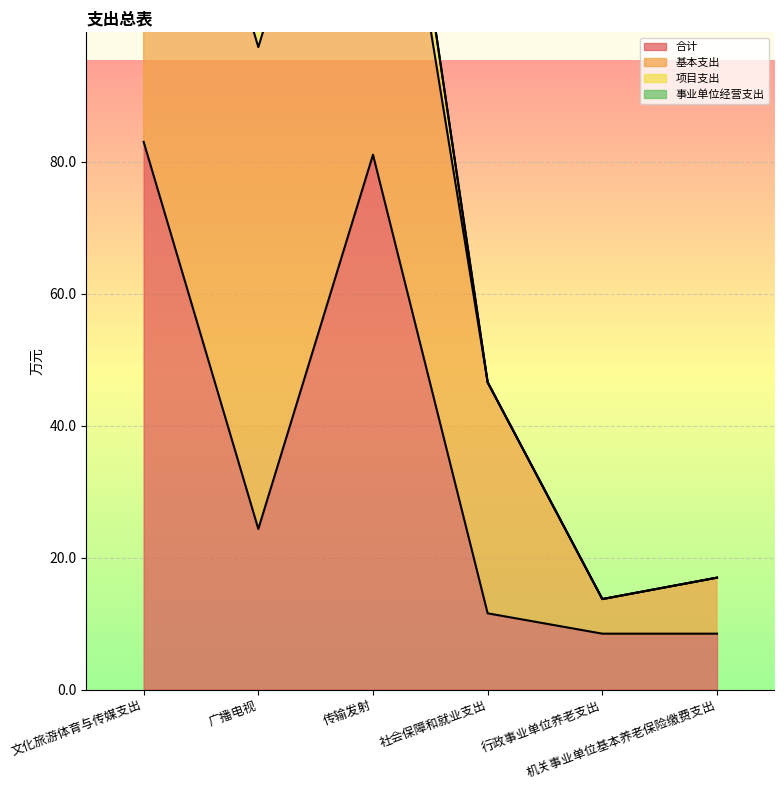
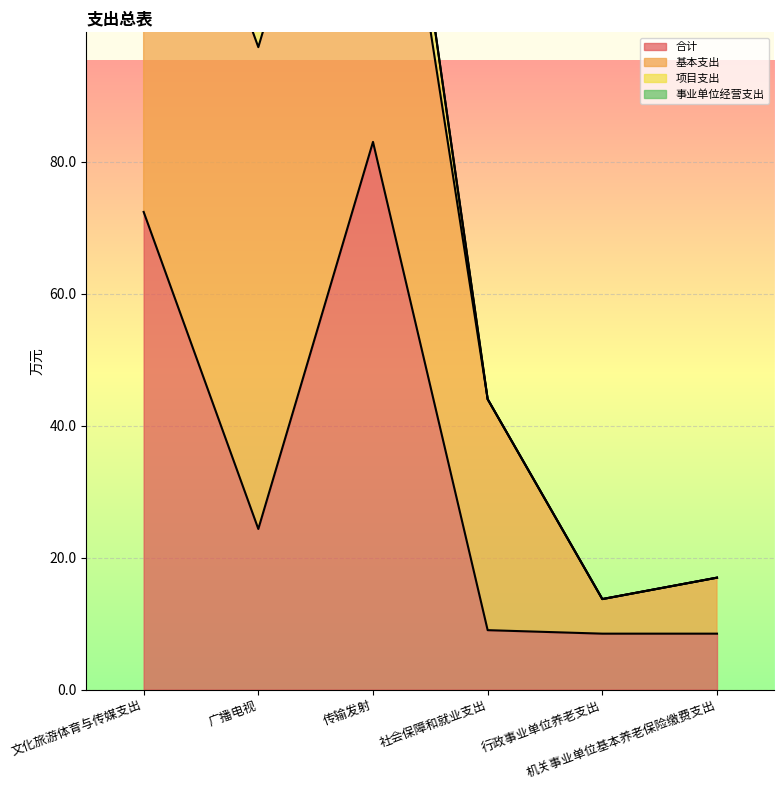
合计, 文化旅游体育与传媒支出: 83 -> 72
合计, 传输发射: 81 -> 83
合计, 社会保障和就业支出: 12 -> 9
